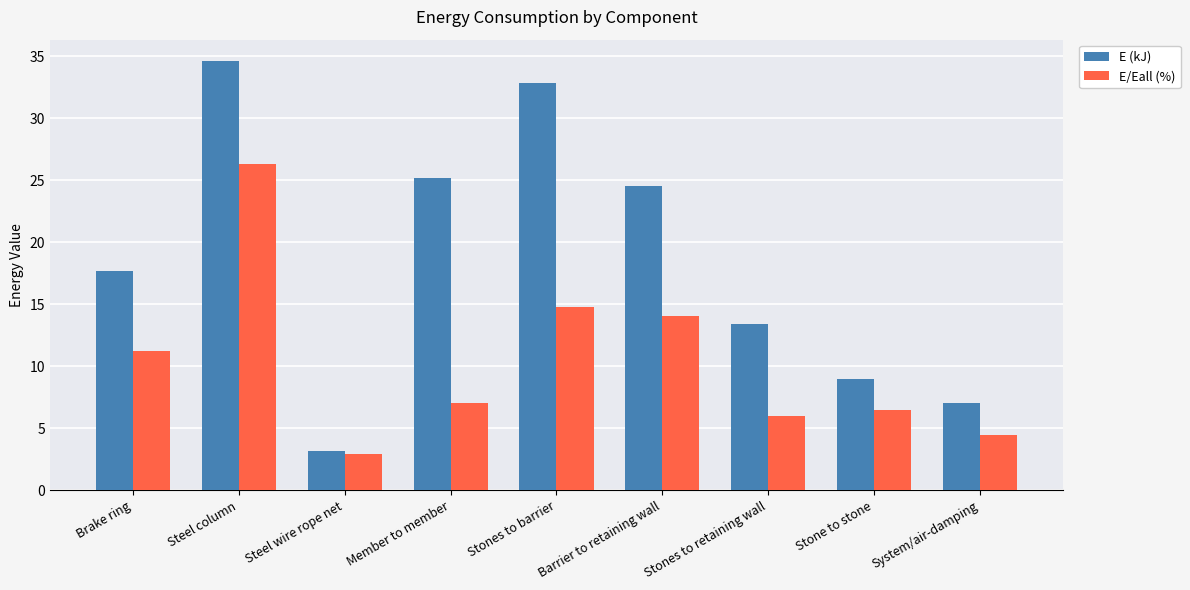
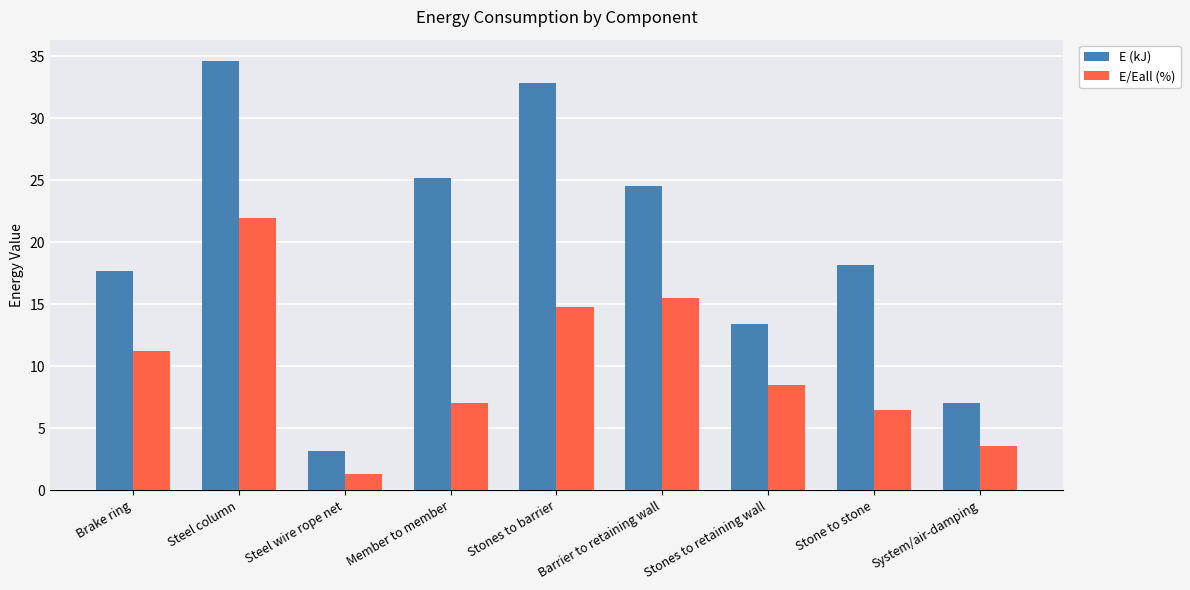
E/Eall (%), Steel column: 26.3 -> 21.9
E/Eall (%), Steel wire rope net: 2.9 -> 1.3
E/Eall (%), Barrier to retaining wall: 14.1 -> 15.5
E/Eall (%), Stones to retaining wall: 6.0 -> 8.5
E (kJ), Stone to stone: 9.0 -> 18.2
E/Eall (%), System/air-damping: 4.4 -> 3.6
